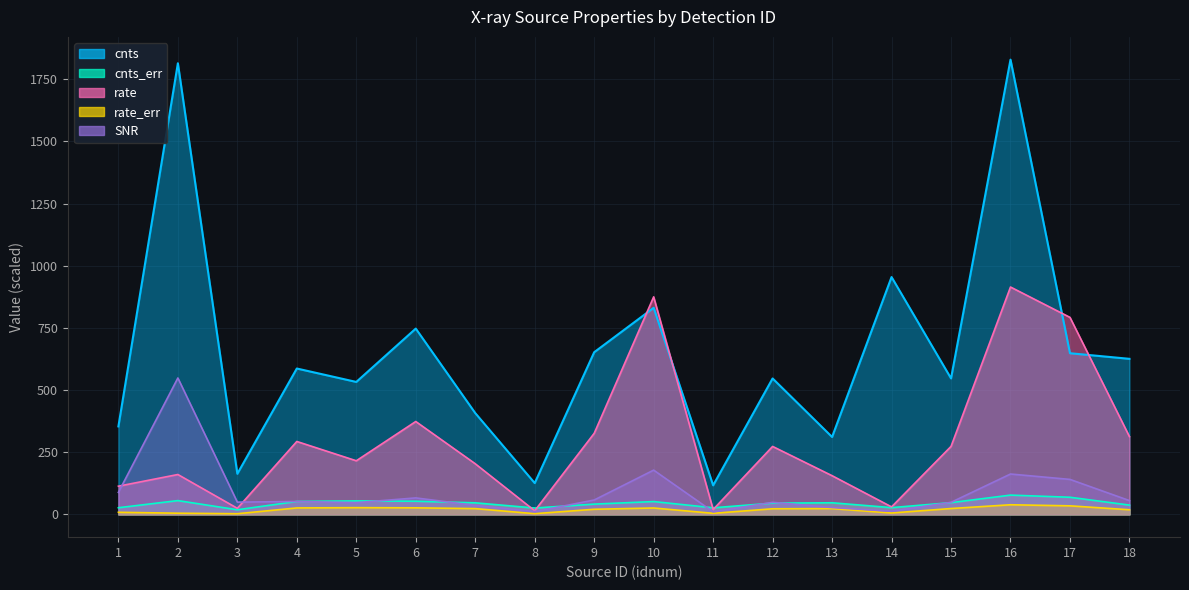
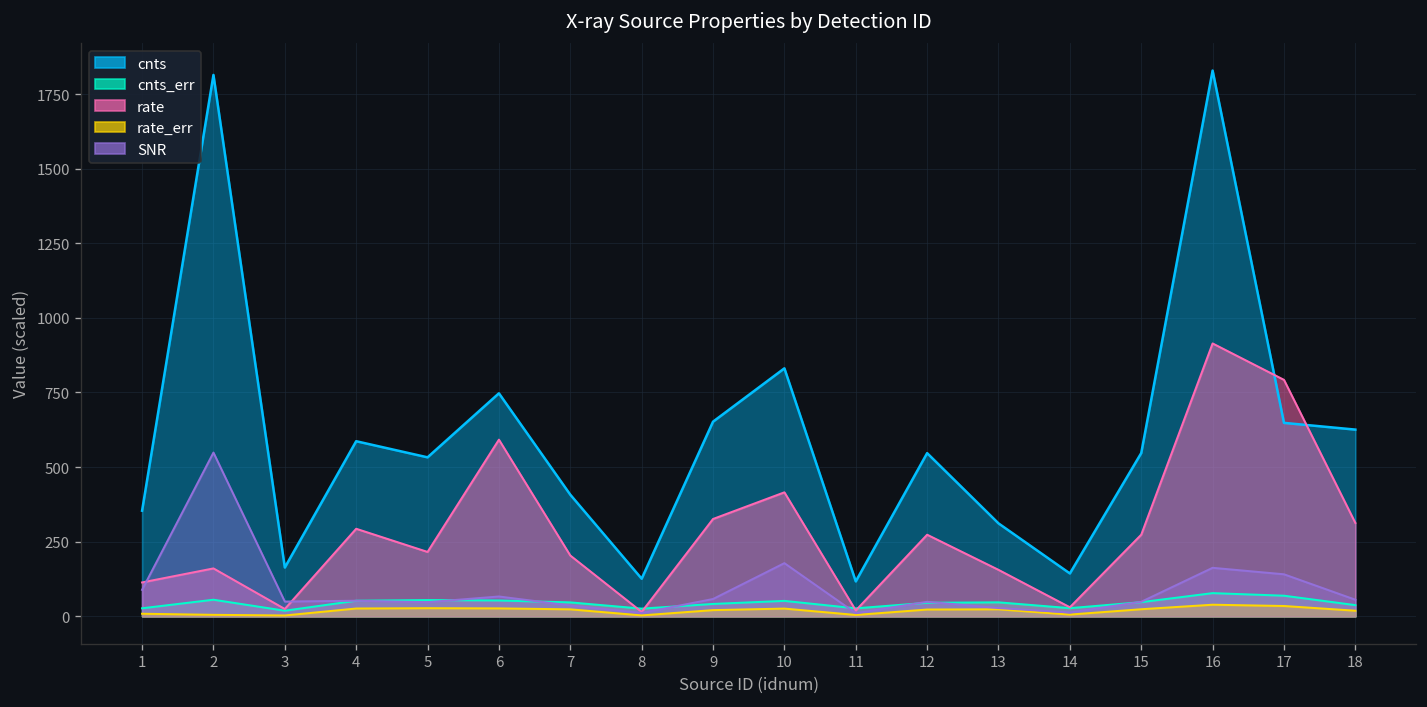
rate, 6: 370 -> 590
rate, 10: 870 -> 420
cnts, 14: 950 -> 140
